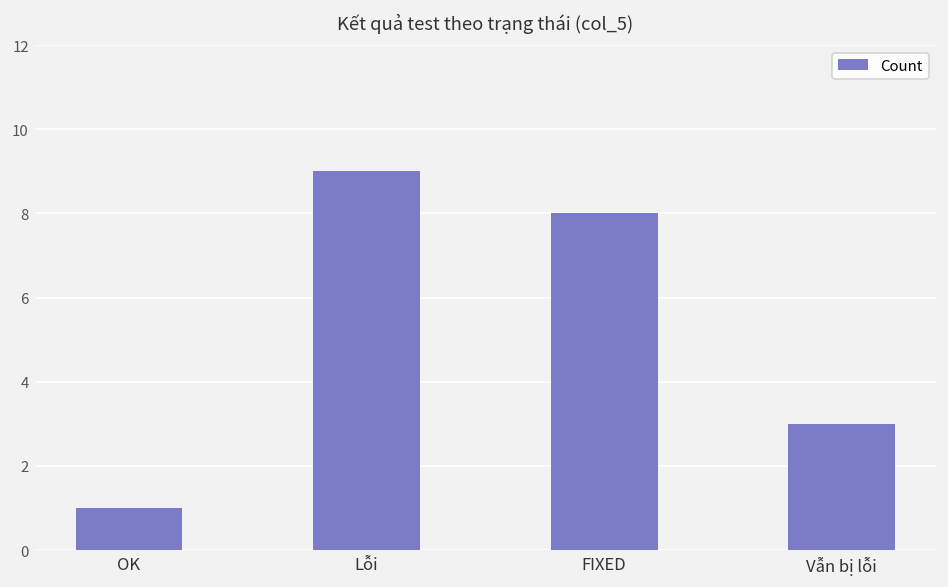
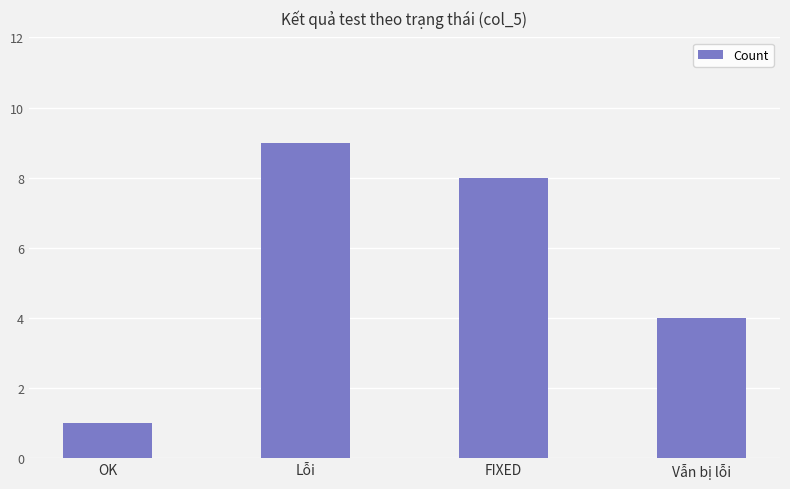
Vẫn bị lỗi: 3 -> 4
